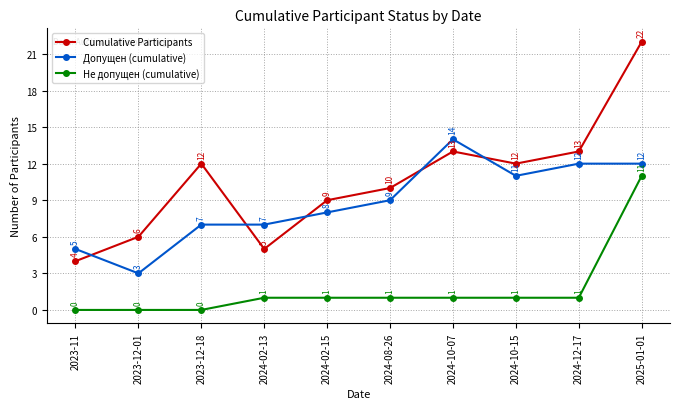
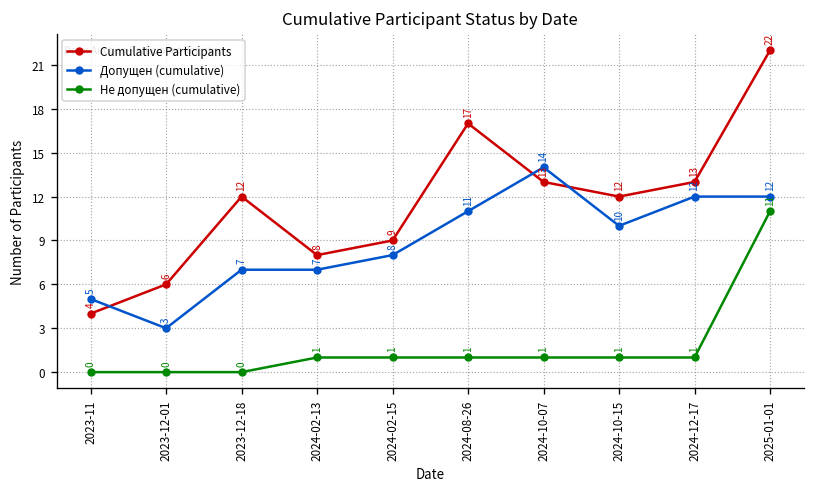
Cumulative Participants, 2024-02-13: 5 -> 8
Cumulative Participants, 2024-08-26: 10 -> 17
Допущен (cumulative), 2024-08-26: 9 -> 11
Допущен (cumulative), 2024-10-15: 11 -> 10
